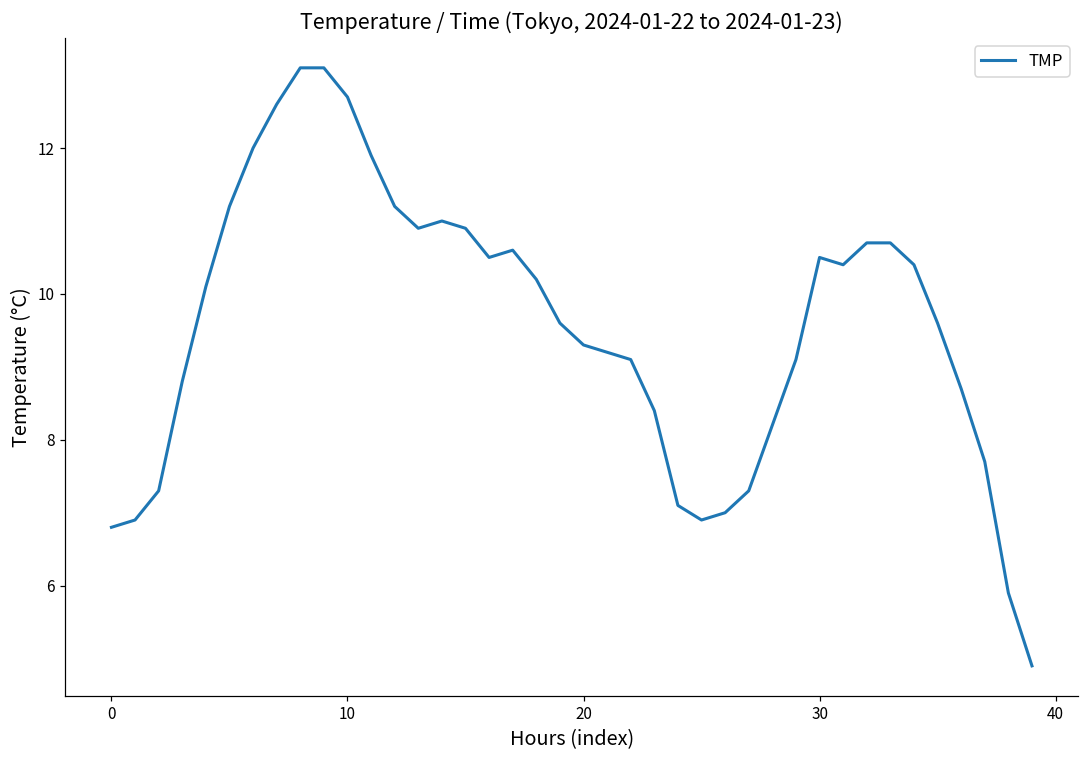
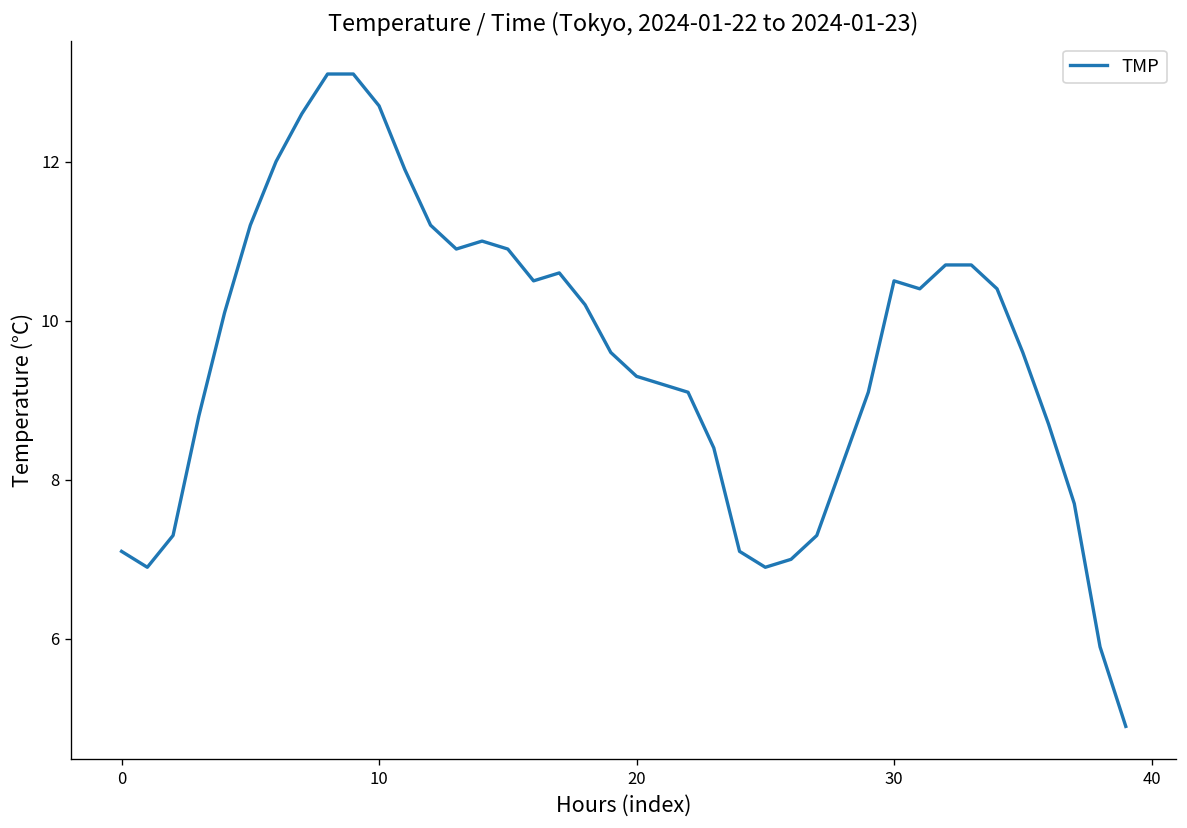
0: 6.8 -> 7.1
